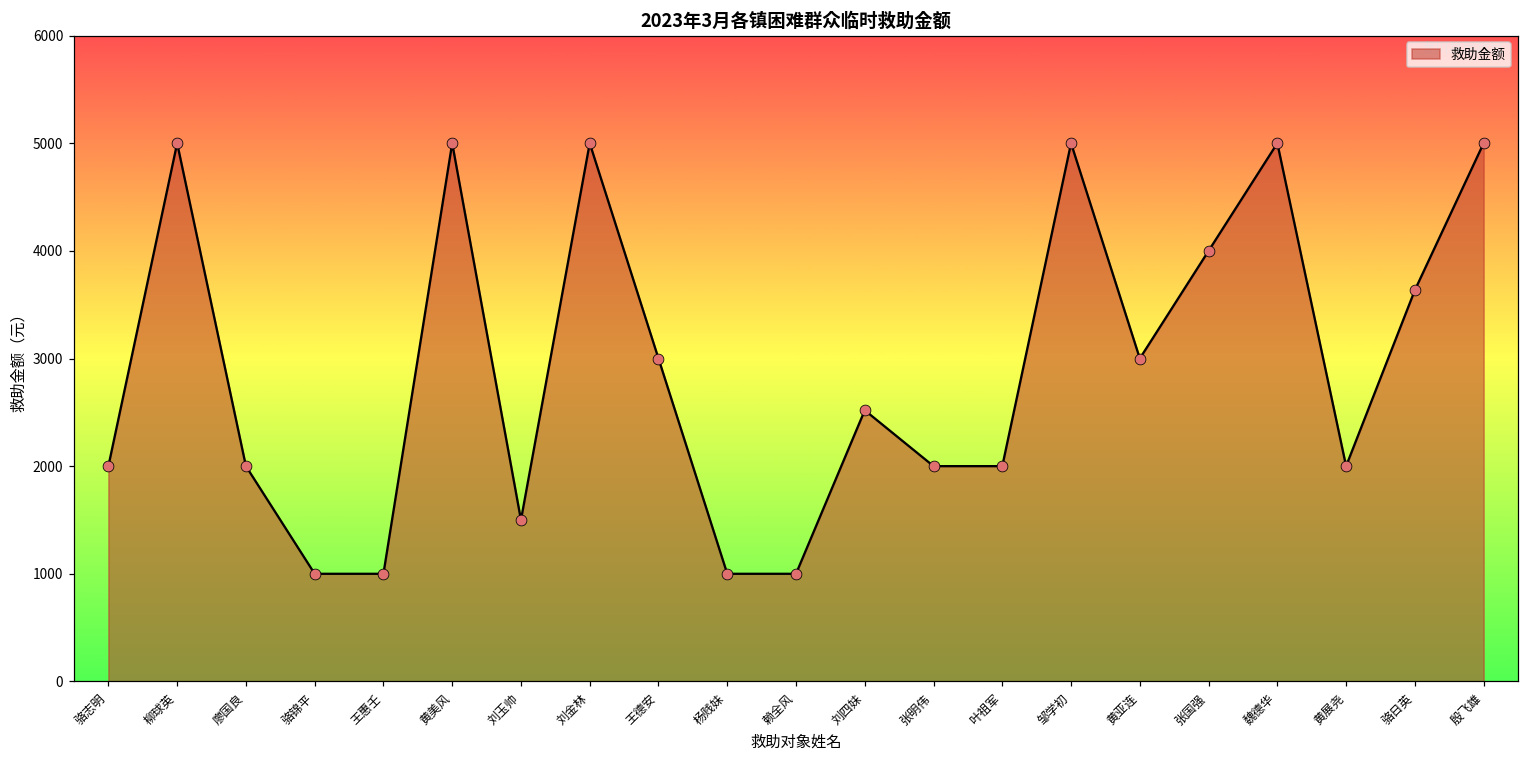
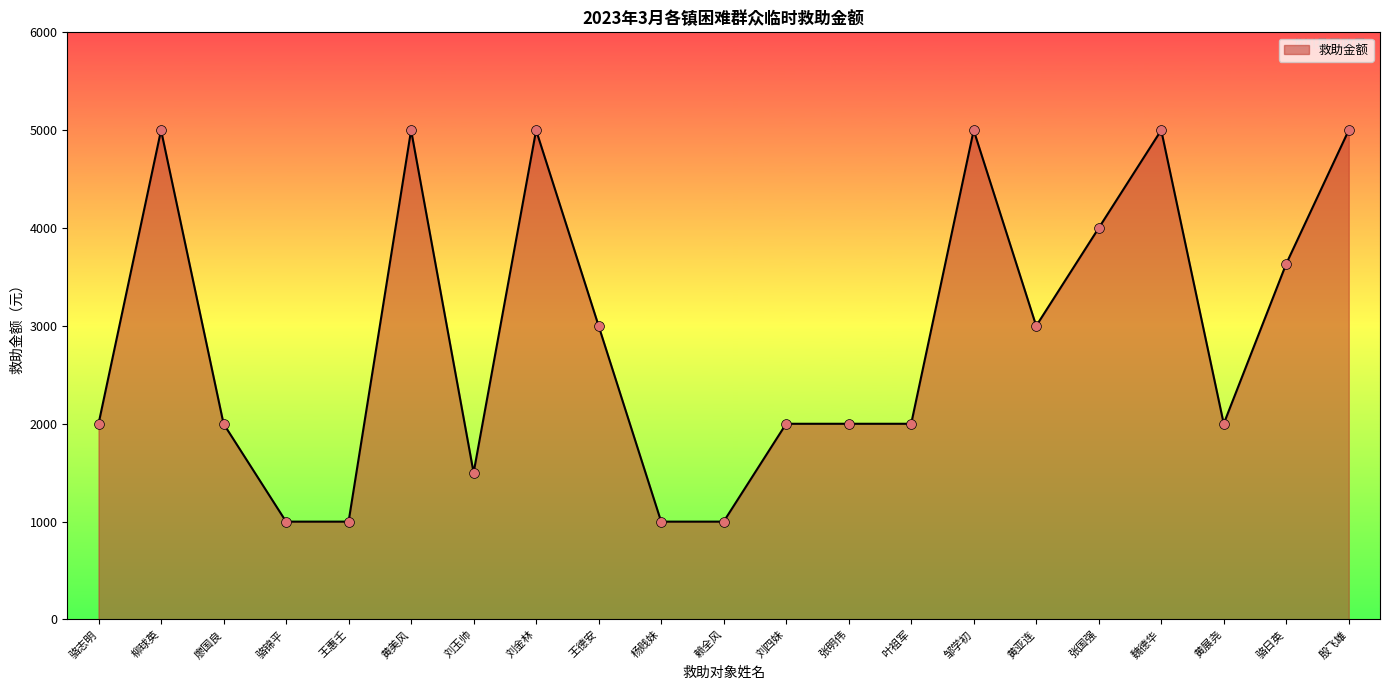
刘四妹: 2500 -> 2000
